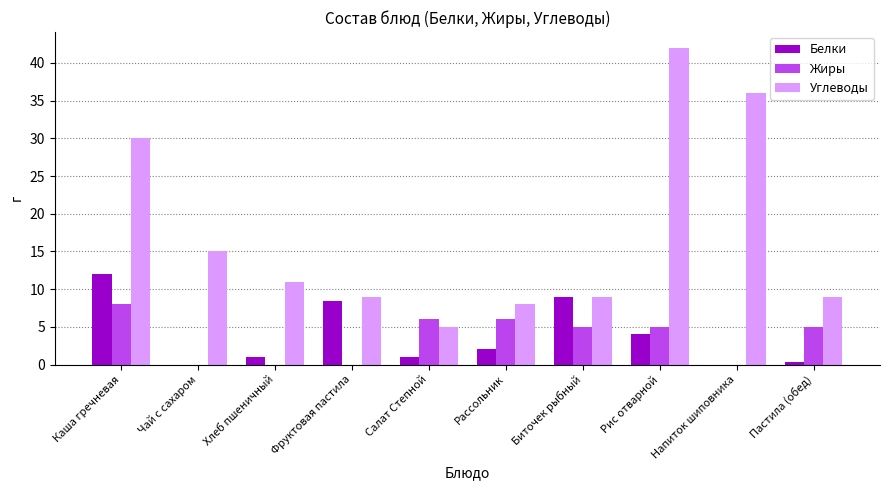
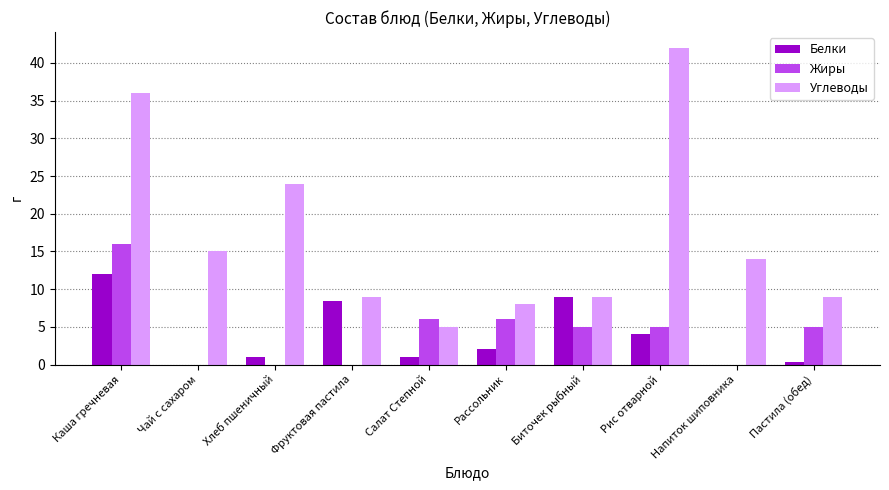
Жиры, Каша гречневая: 8 -> 16
Углеводы, Каша гречневая: 30 -> 36
Углеводы, Хлеб пшеничный: 11 -> 24
Углеводы, Напиток шиповника: 36 -> 14
